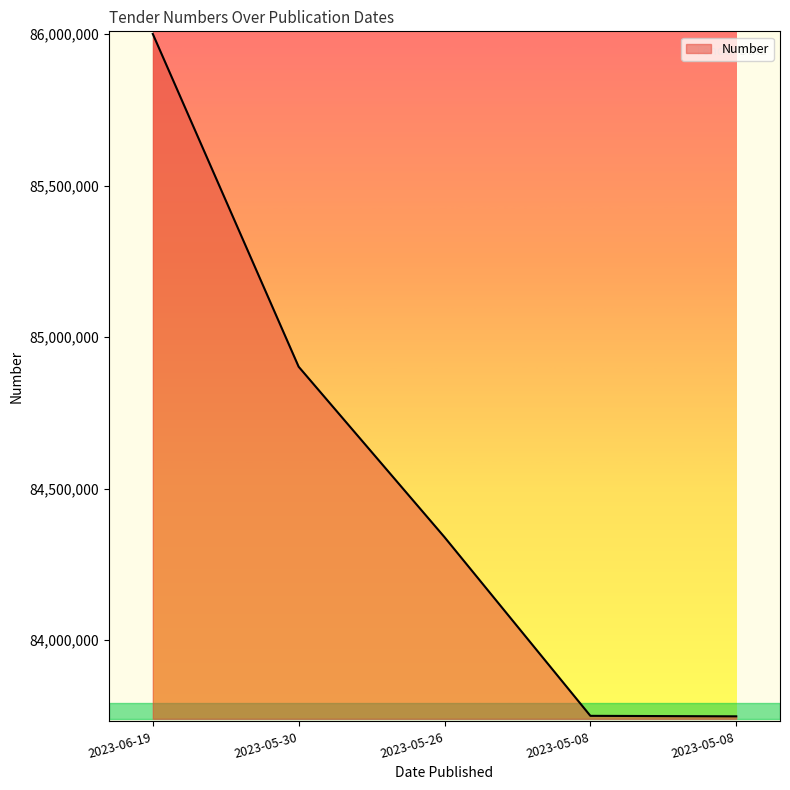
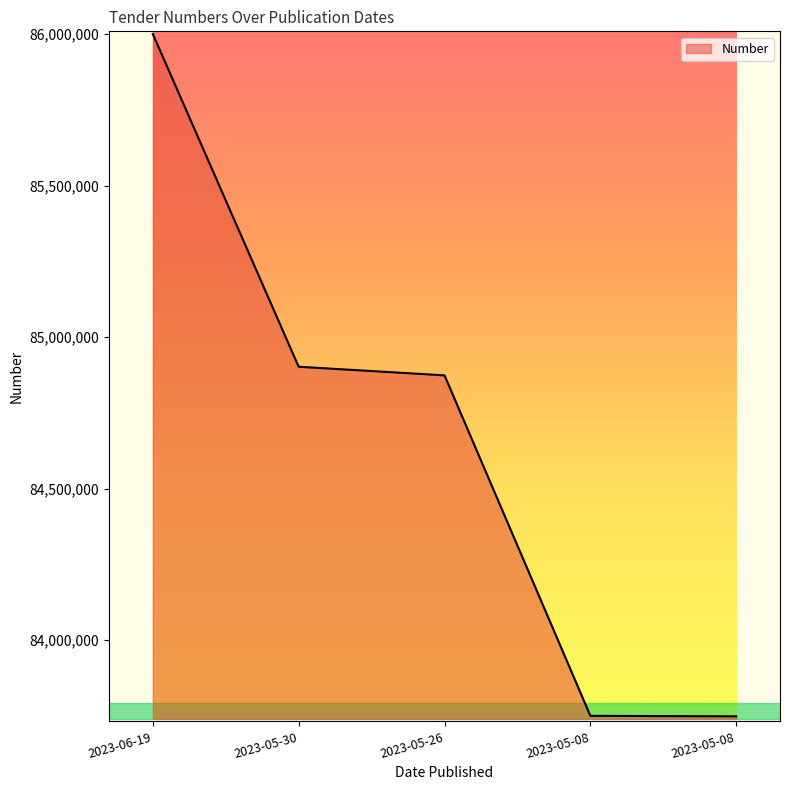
2023-05-26: 84,340,000 -> 84,870,000
